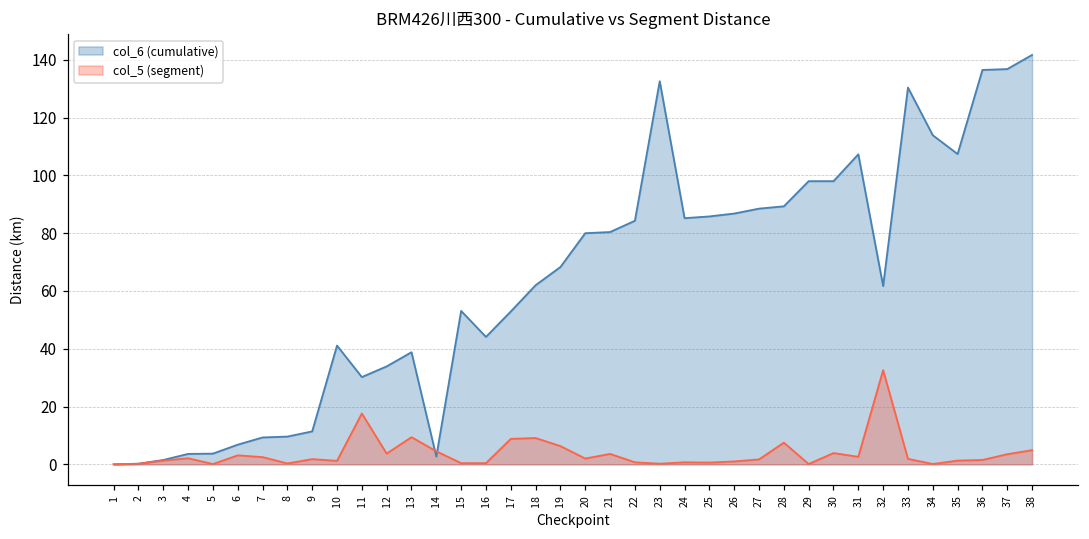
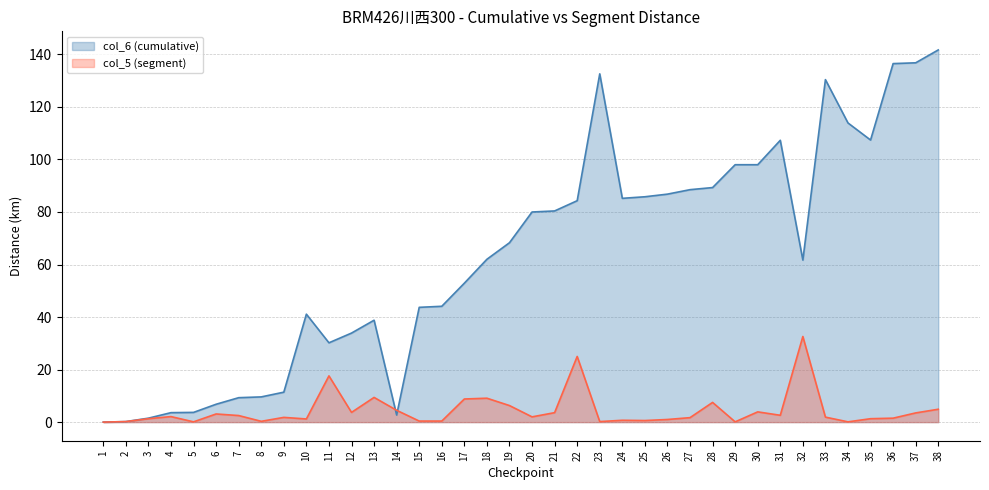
col_6 (cumulative), 15: 53 -> 44
col_5 (segment), 22: 1 -> 25
